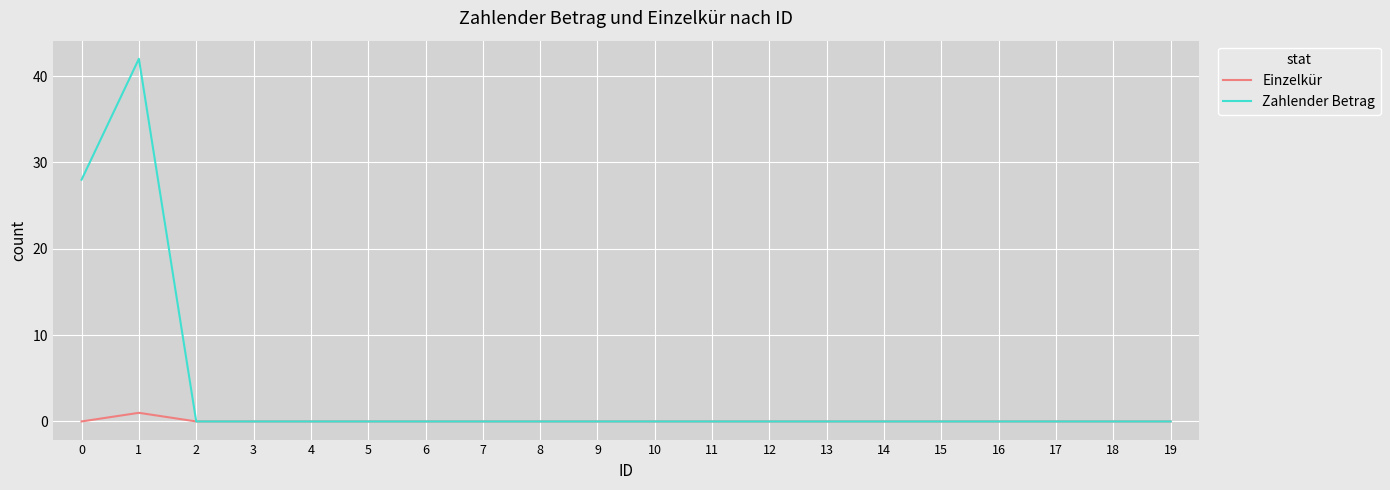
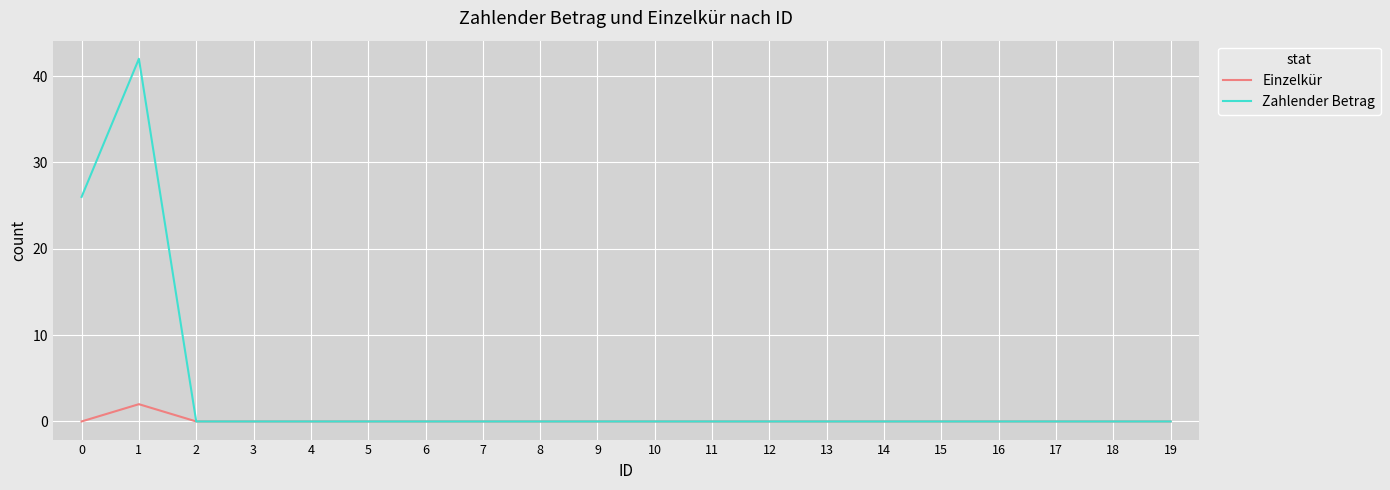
Zahlender Betrag, 0: 28 -> 26
Einzelkür, 1: 1 -> 2
